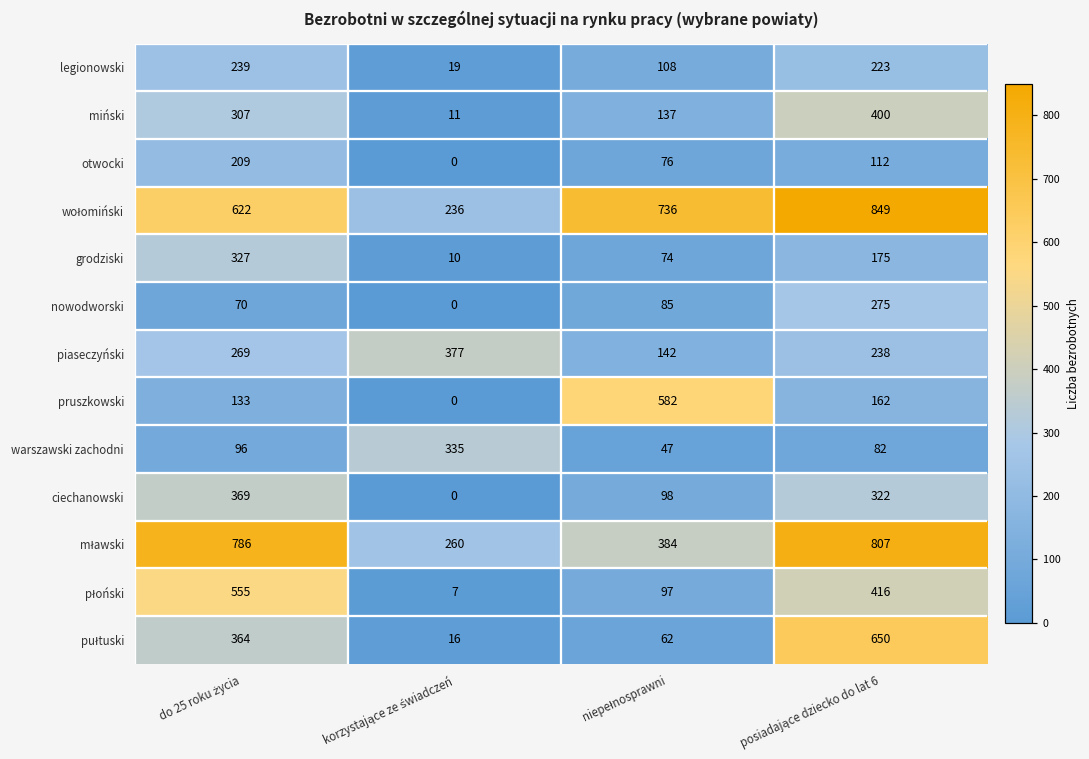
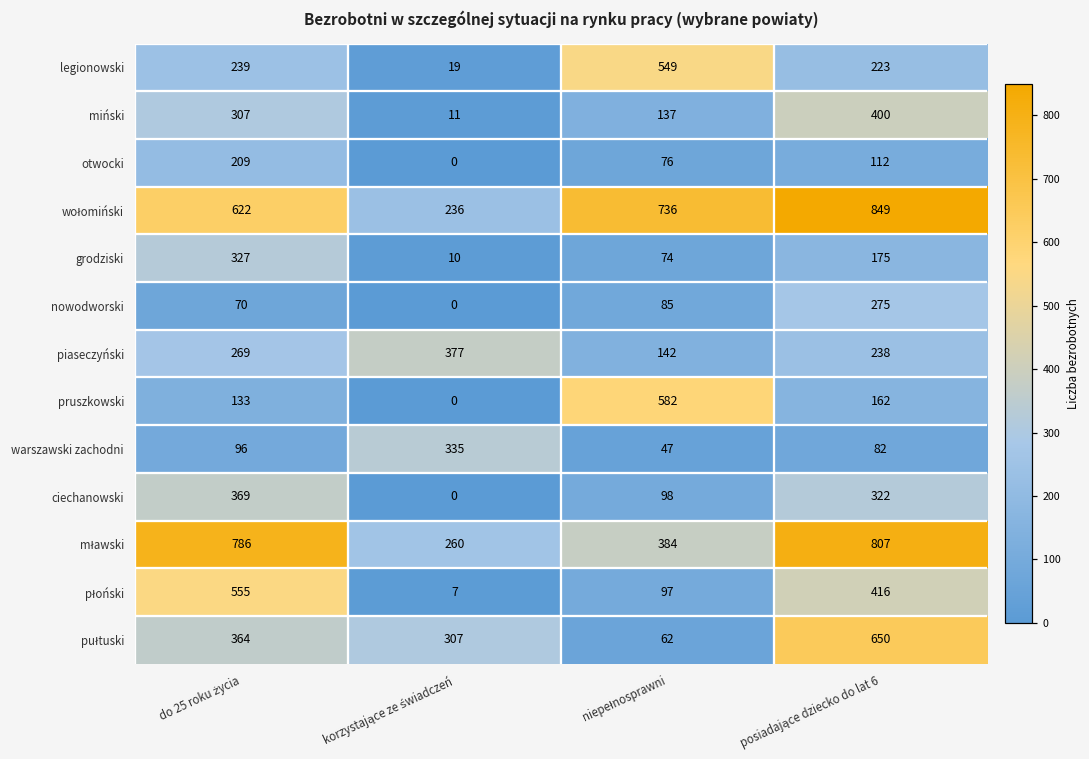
legionowski, niepełnosprawni: 108 -> 549
pułtuski, korzystające ze świadczeń: 16 -> 307
